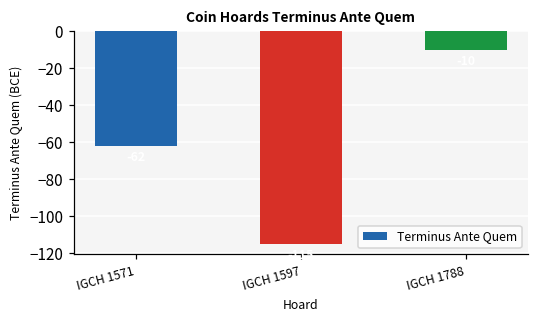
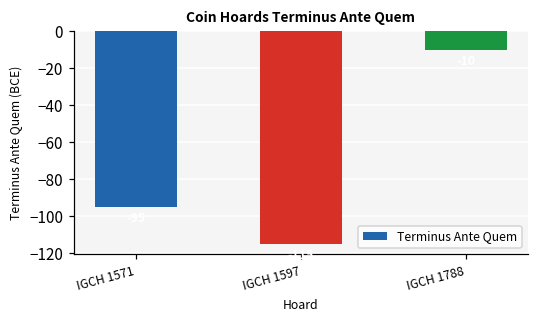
IGCH 1571: -62 -> -95
